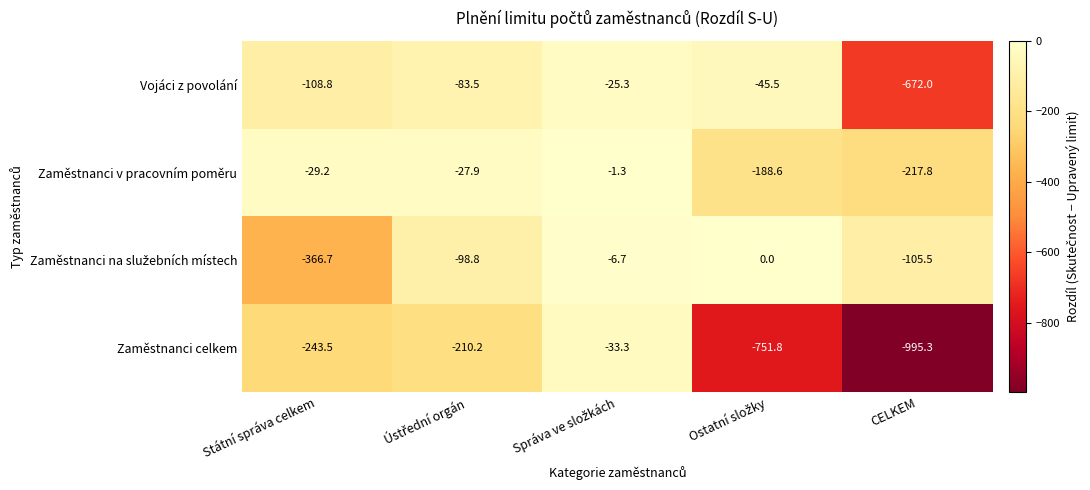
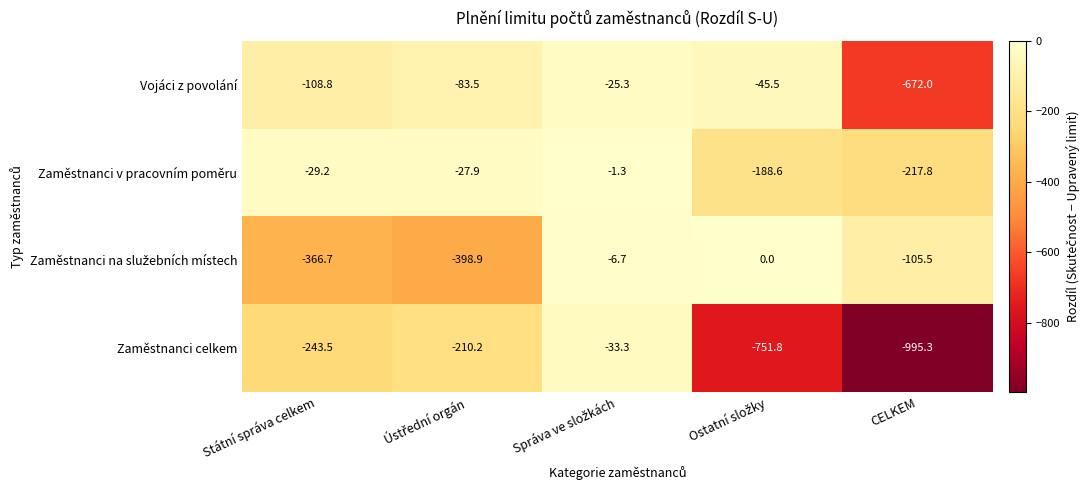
Zaměstnanci na služebních místech, Ústřední orgán: -98.8 -> -398.9
